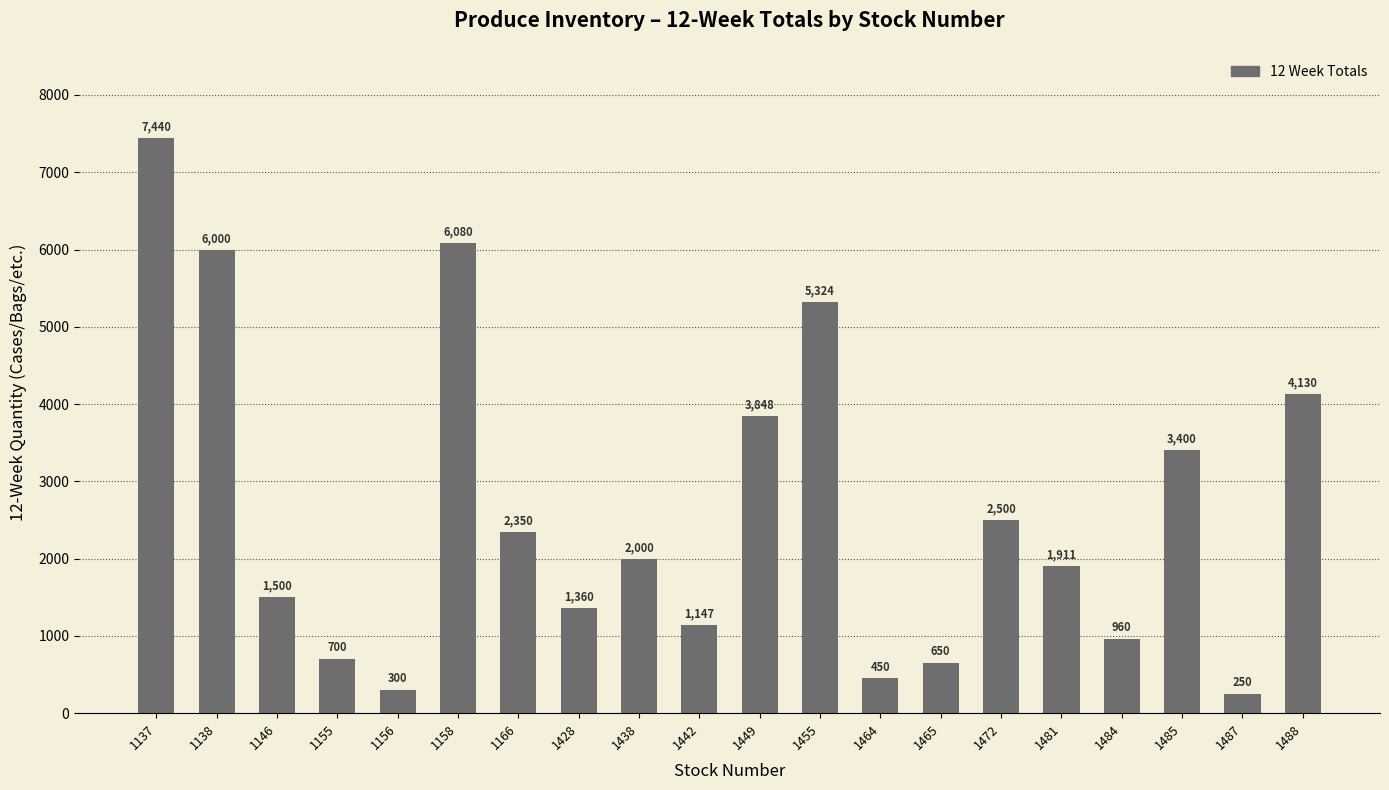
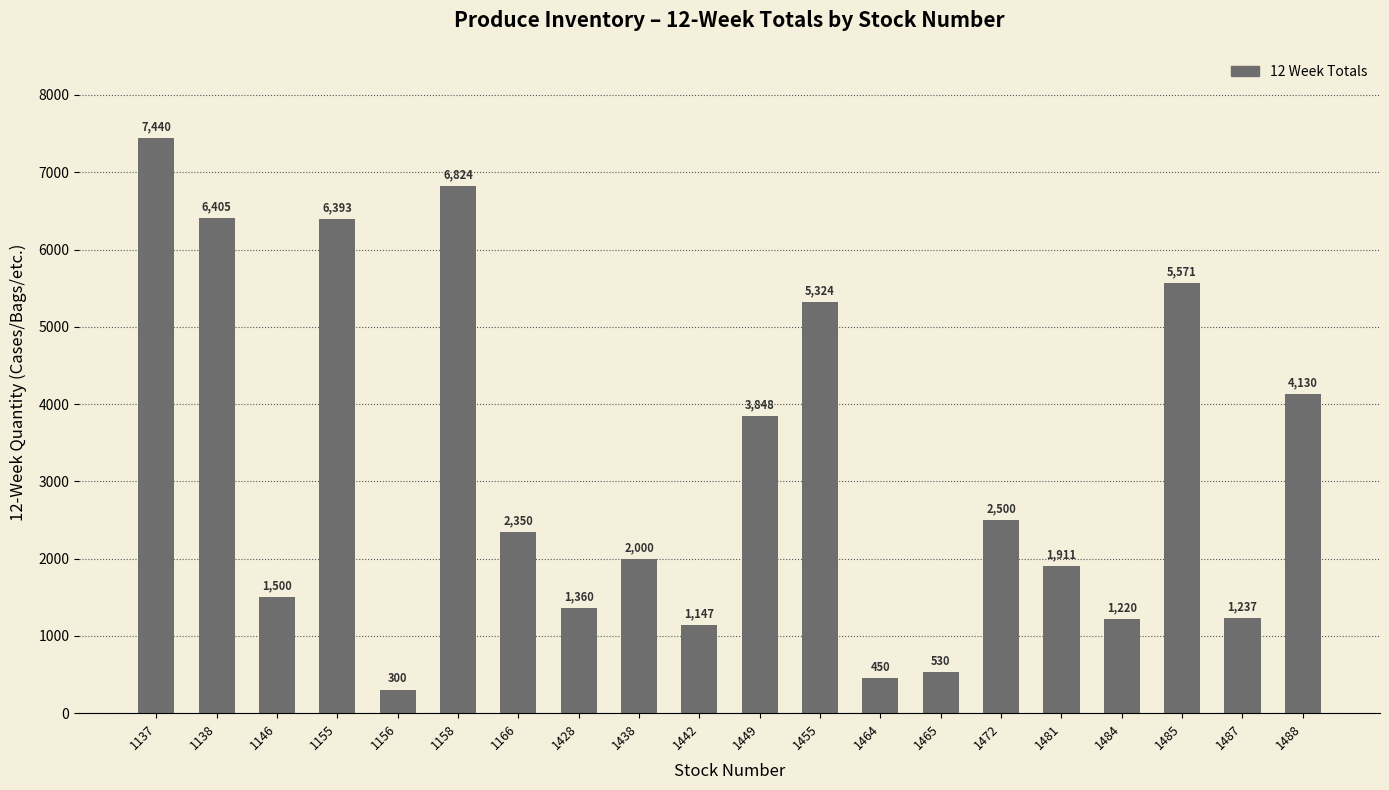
1138: 6,000 -> 6,405
1155: 700 -> 6,393
1158: 6,080 -> 6,824
1465: 650 -> 530
1484: 960 -> 1,220
1485: 3,400 -> 5,571
1487: 250 -> 1,237
